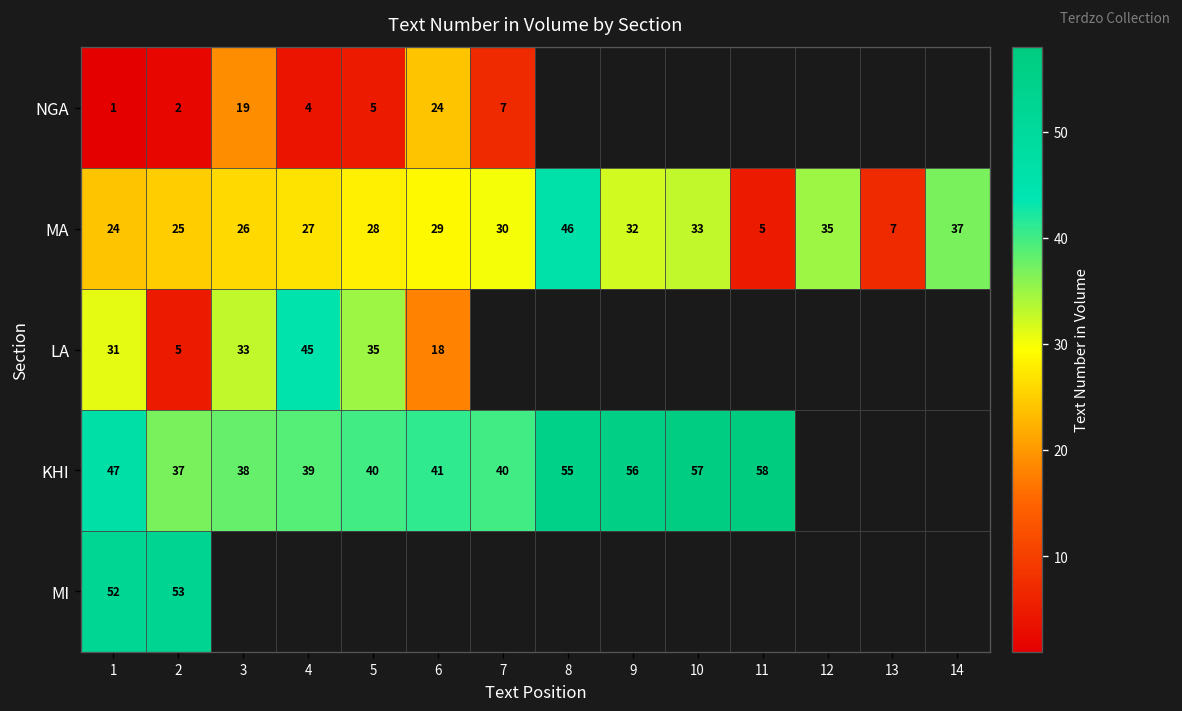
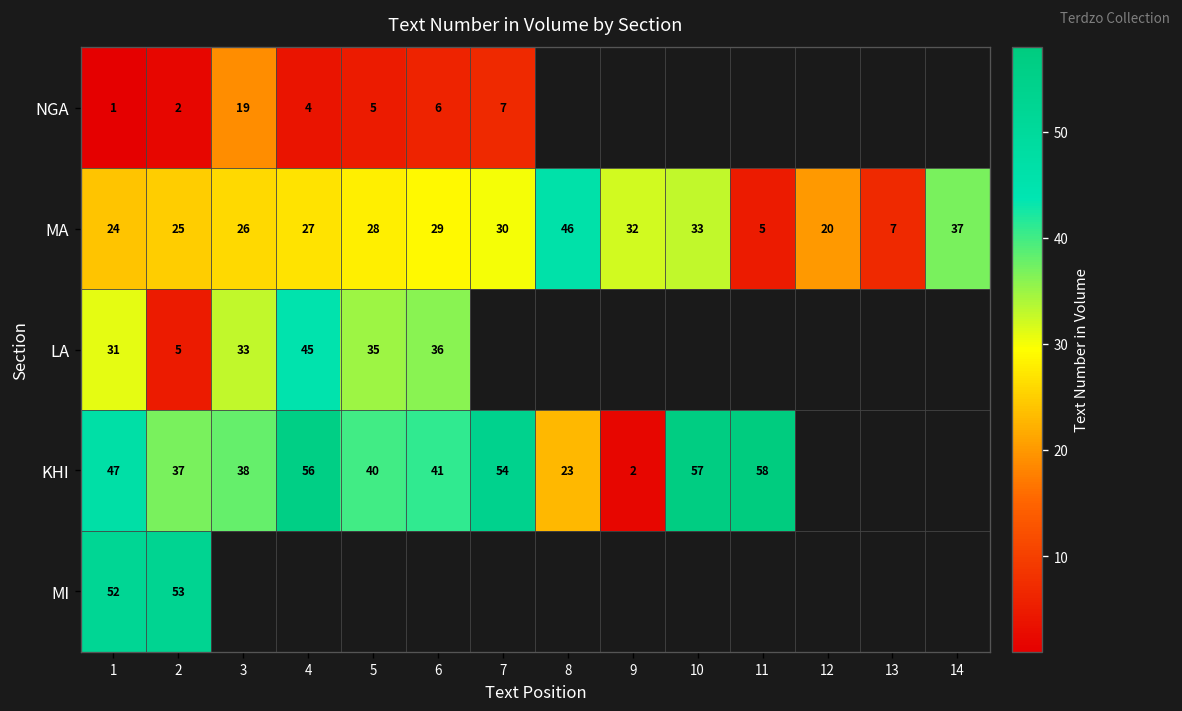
NGA, 6: 24 -> 6
MA, 12: 35 -> 20
LA, 6: 18 -> 36
KHI, 4: 39 -> 56
KHI, 7: 40 -> 54
KHI, 8: 55 -> 23
KHI, 9: 56 -> 2
